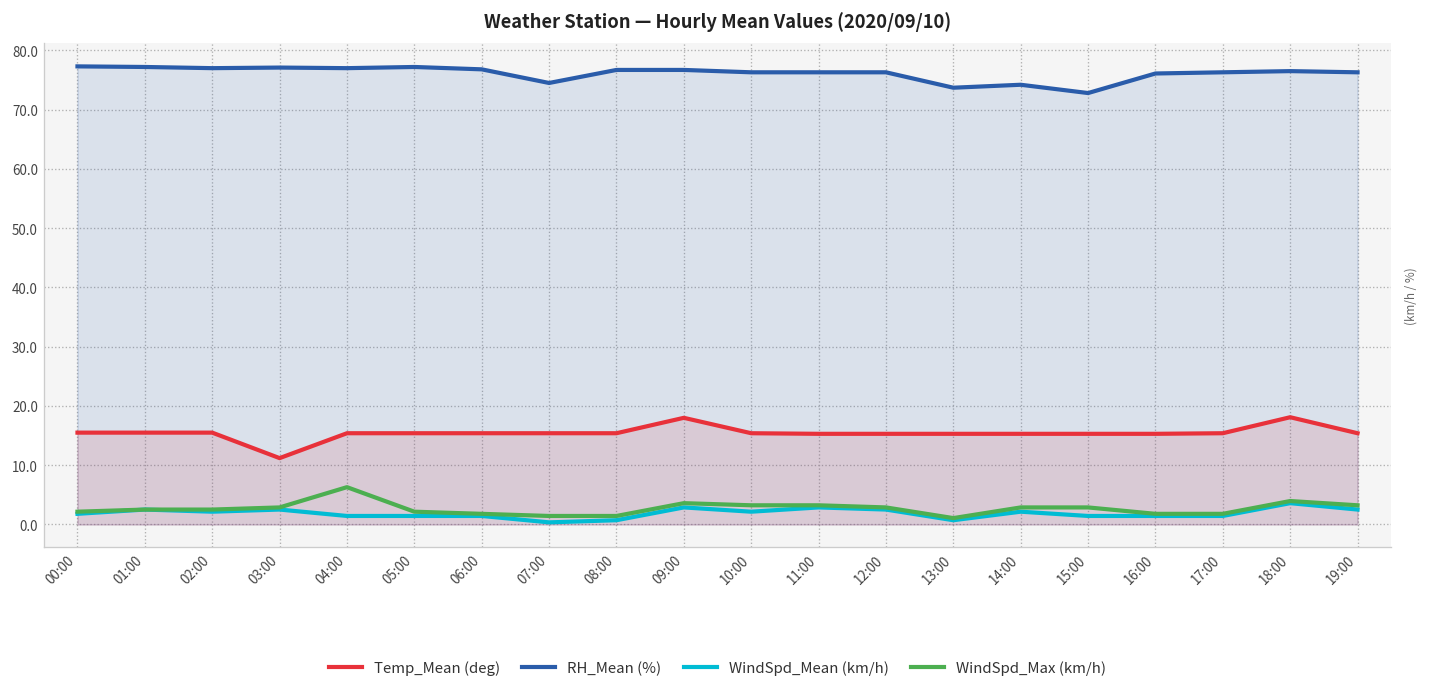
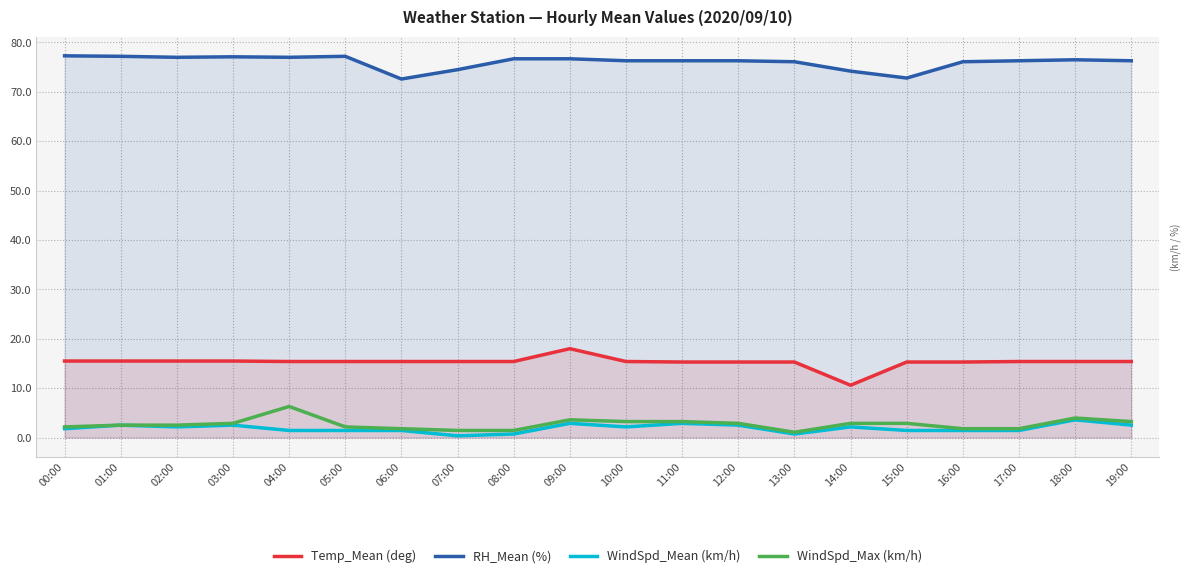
Temp_Mean (deg), 03:00: 11 -> 16
RH_Mean (%), 06:00: 77 -> 73
RH_Mean (%), 13:00: 74 -> 76
Temp_Mean (deg), 14:00: 15 -> 11
Temp_Mean (deg), 18:00: 18 -> 15
